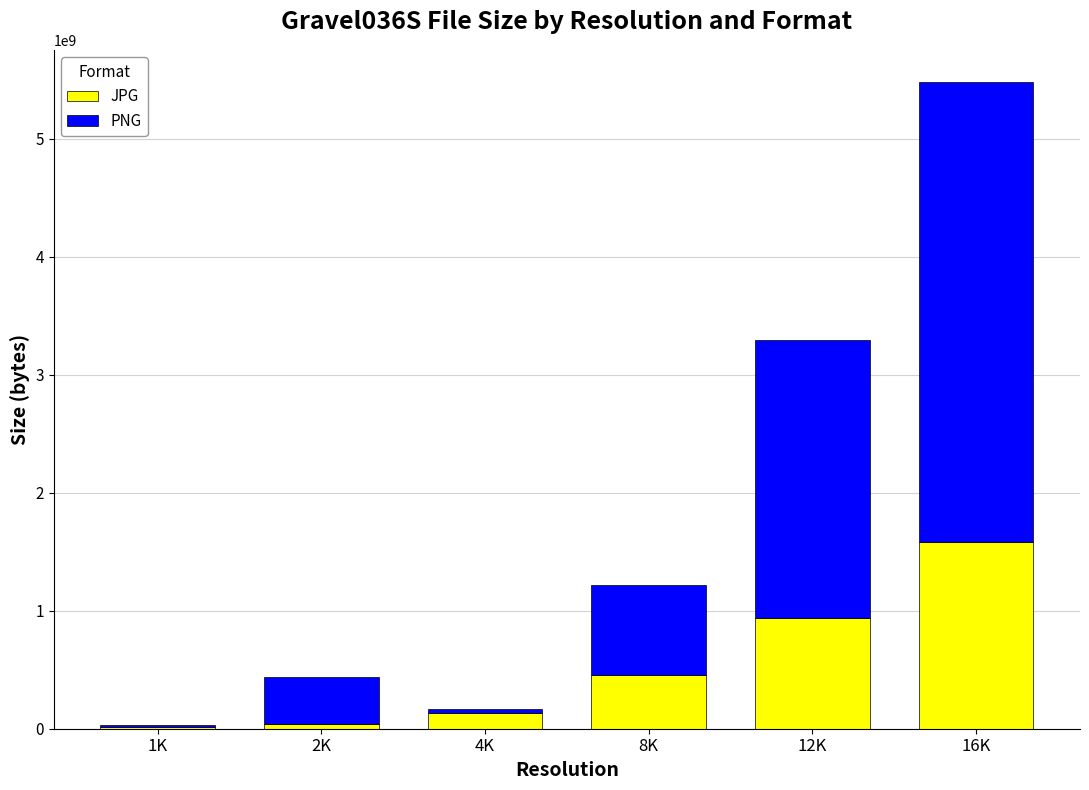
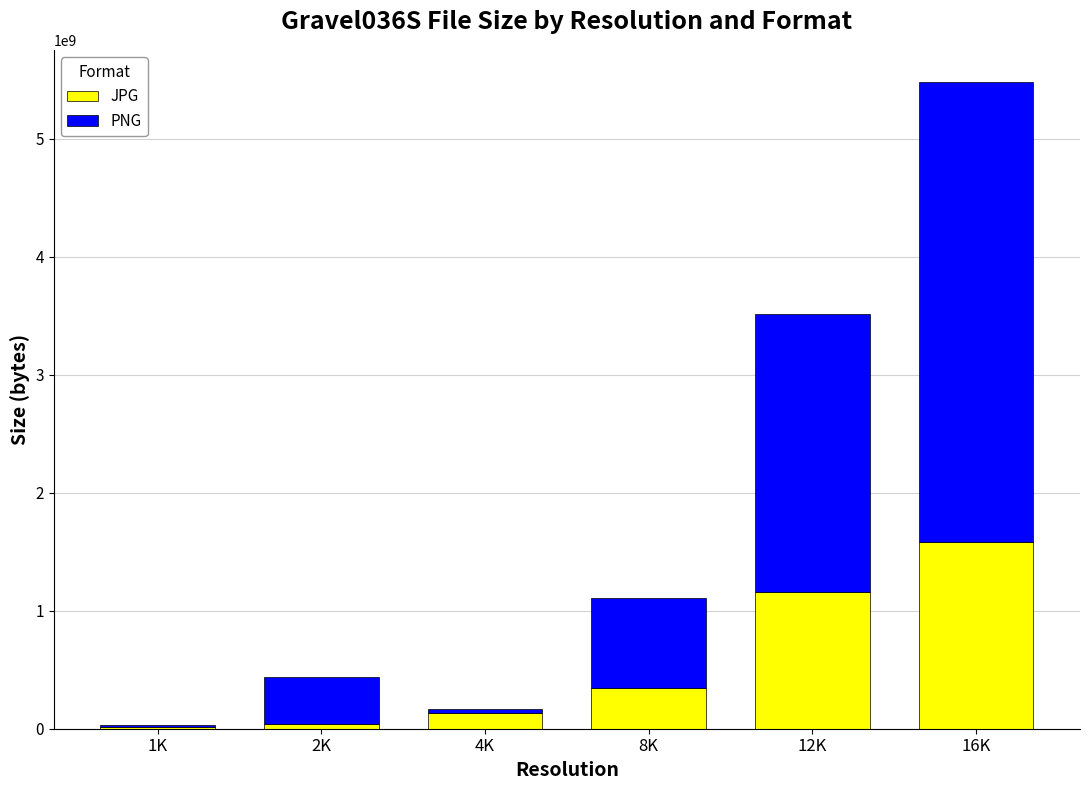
JPG, 8K: 460000000 -> 350000000
JPG, 12K: 940000000 -> 1160000000
